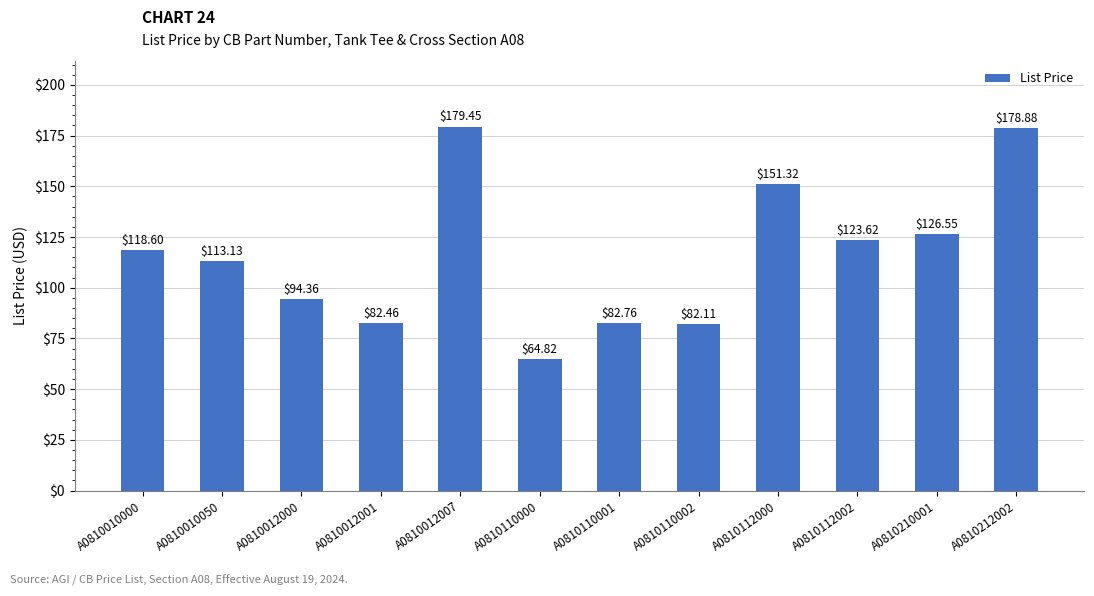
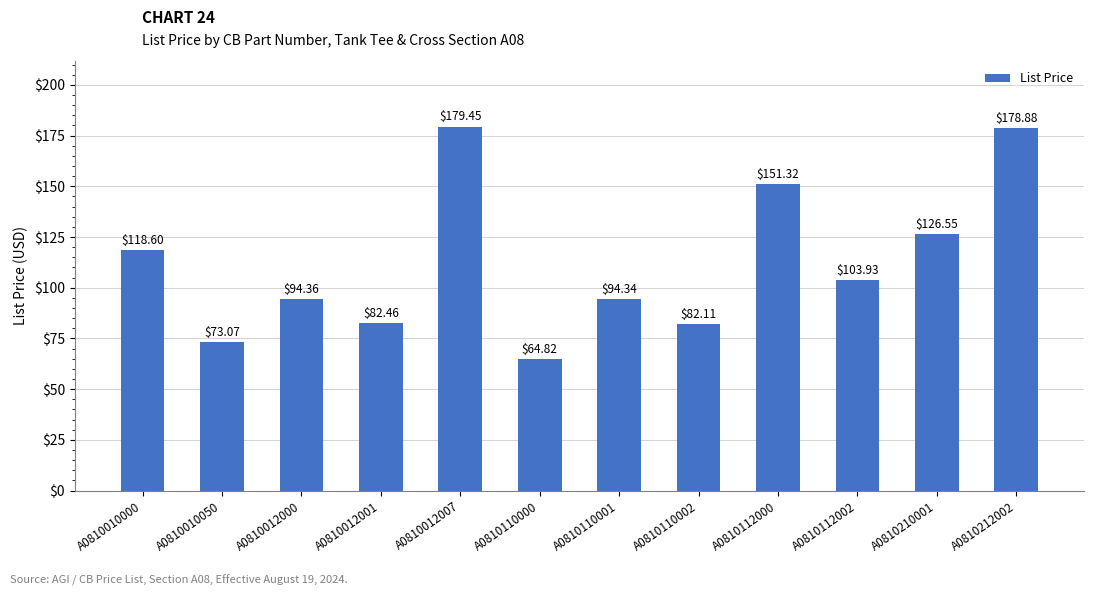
A0810010050: $113.13 -> $73.07
A0810110001: $82.76 -> $94.34
A0810112002: $123.62 -> $103.93
